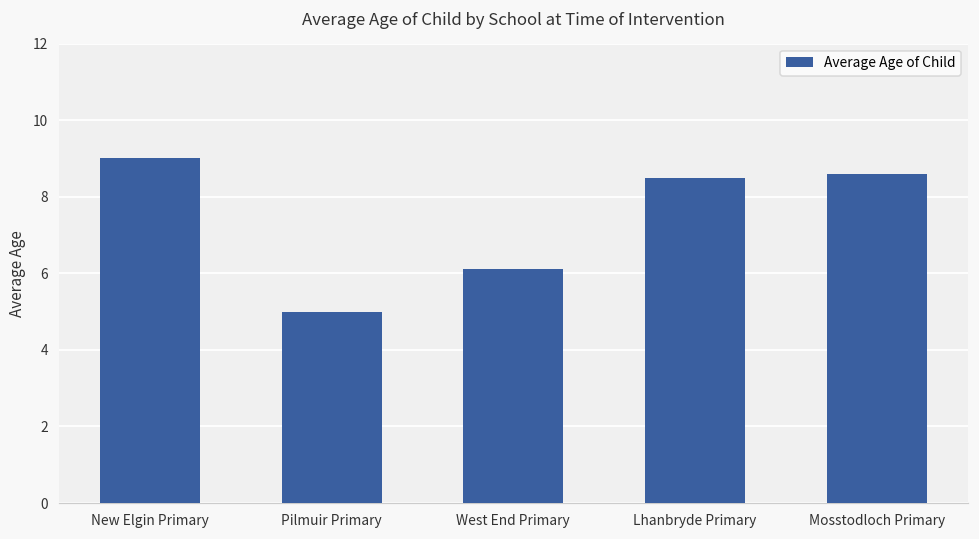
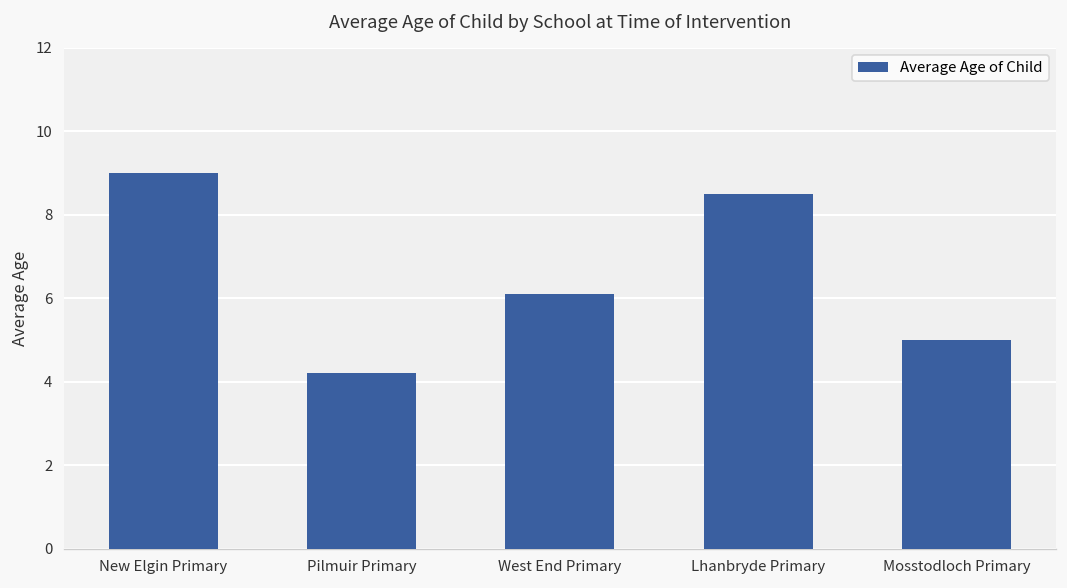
Pilmuir Primary: 5.0 -> 4.2
Mosstodloch Primary: 8.6 -> 5.0
